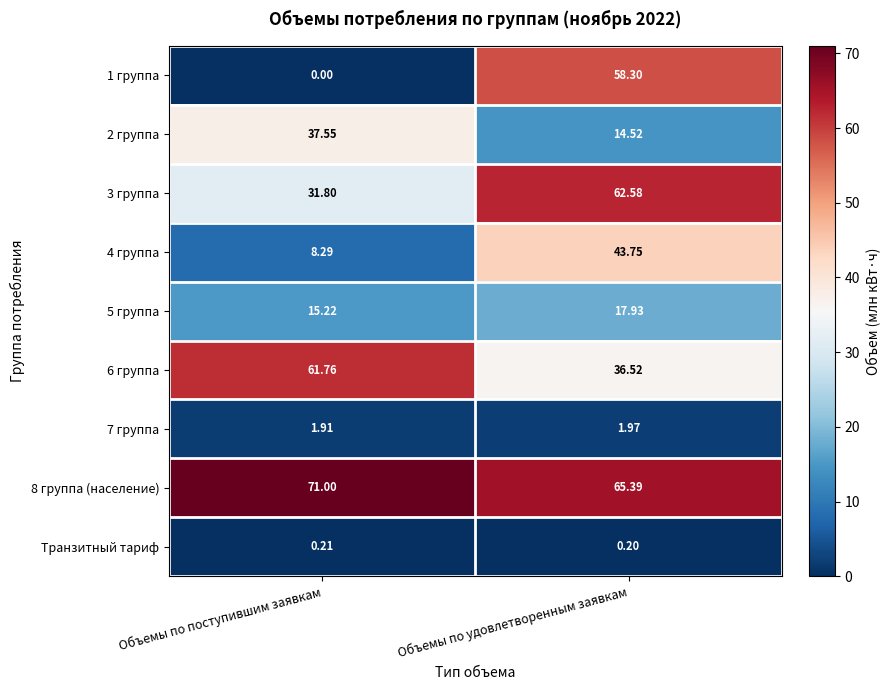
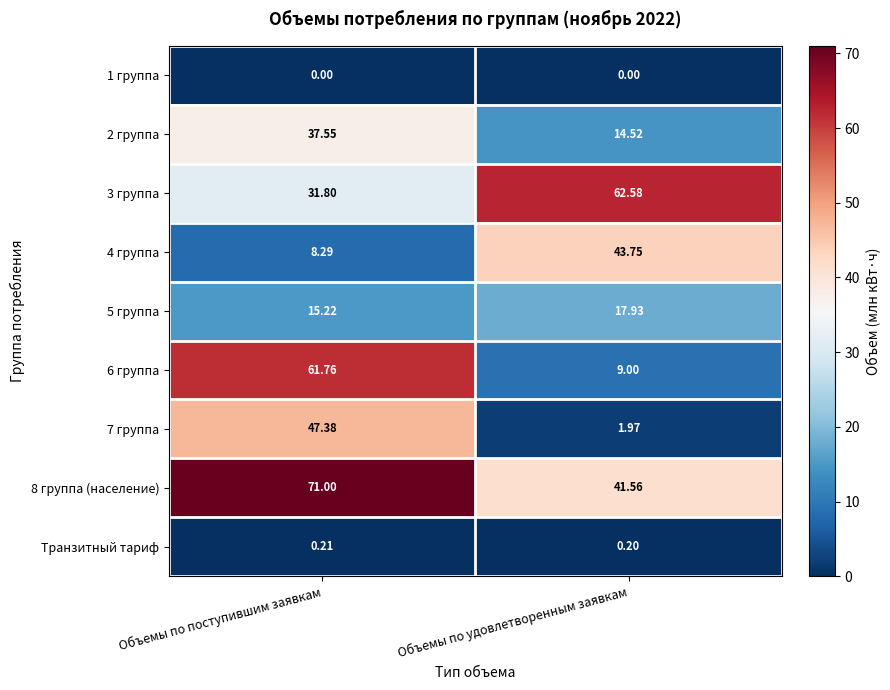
1 группа, Объемы по удовлетворенным заявкам: 58.30 -> 0.00
6 группа, Объемы по удовлетворенным заявкам: 36.52 -> 9.00
7 группа, Объемы по поступившим заявкам: 1.91 -> 47.38
8 группа (население), Объемы по удовлетворенным заявкам: 65.39 -> 41.56
